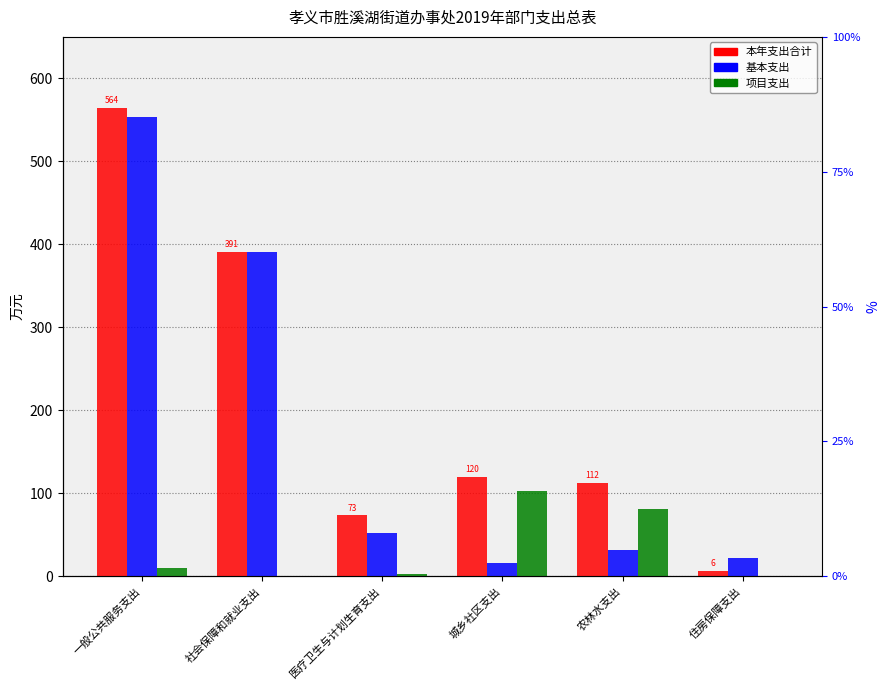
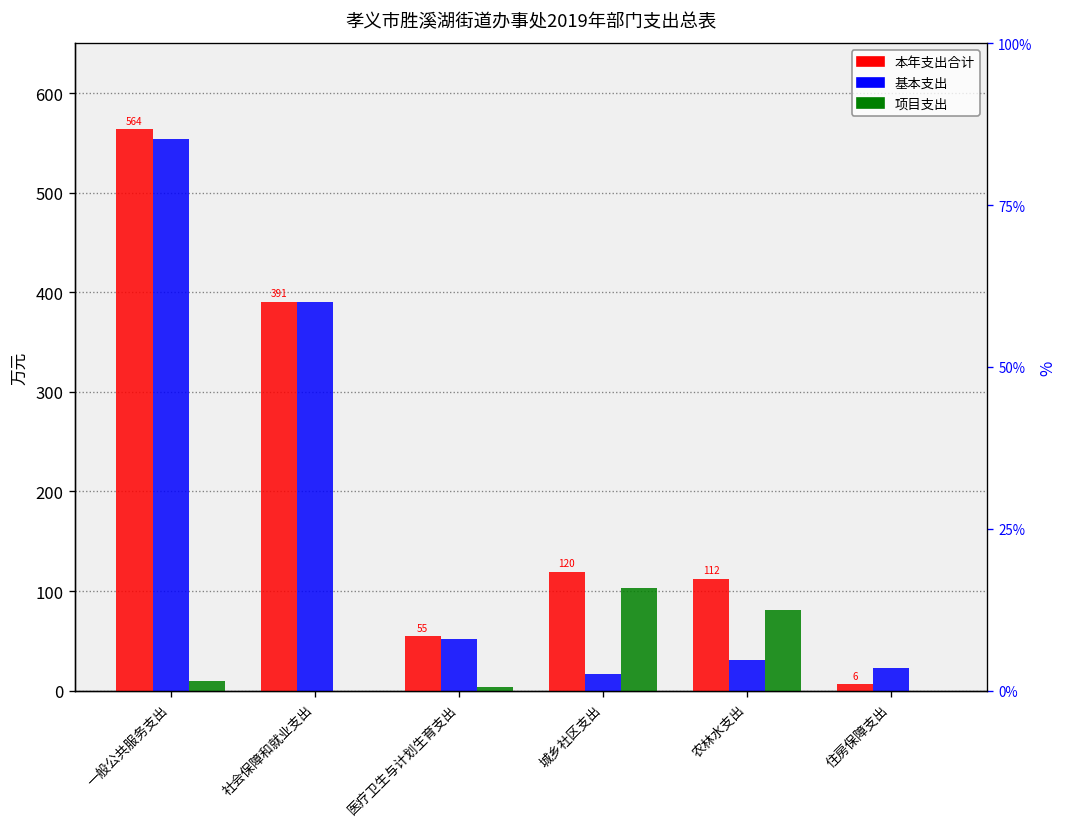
本年支出合计, 医疗卫生与计划生育支出: 73 -> 55
